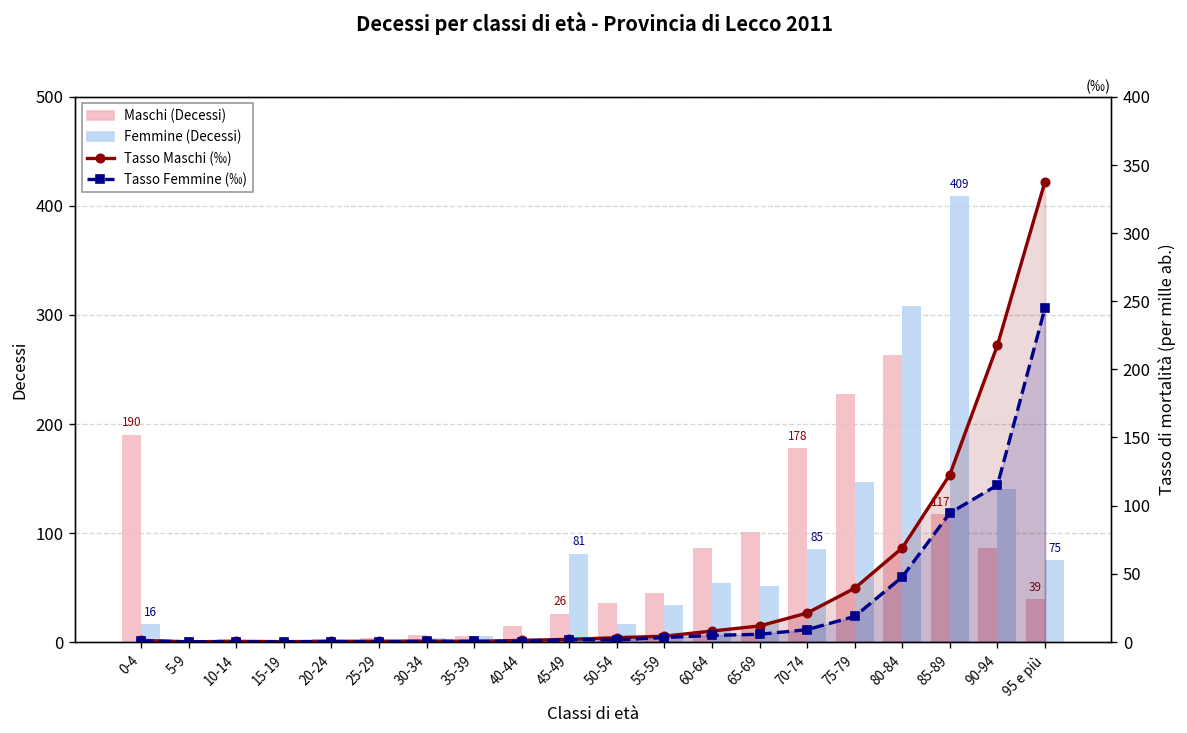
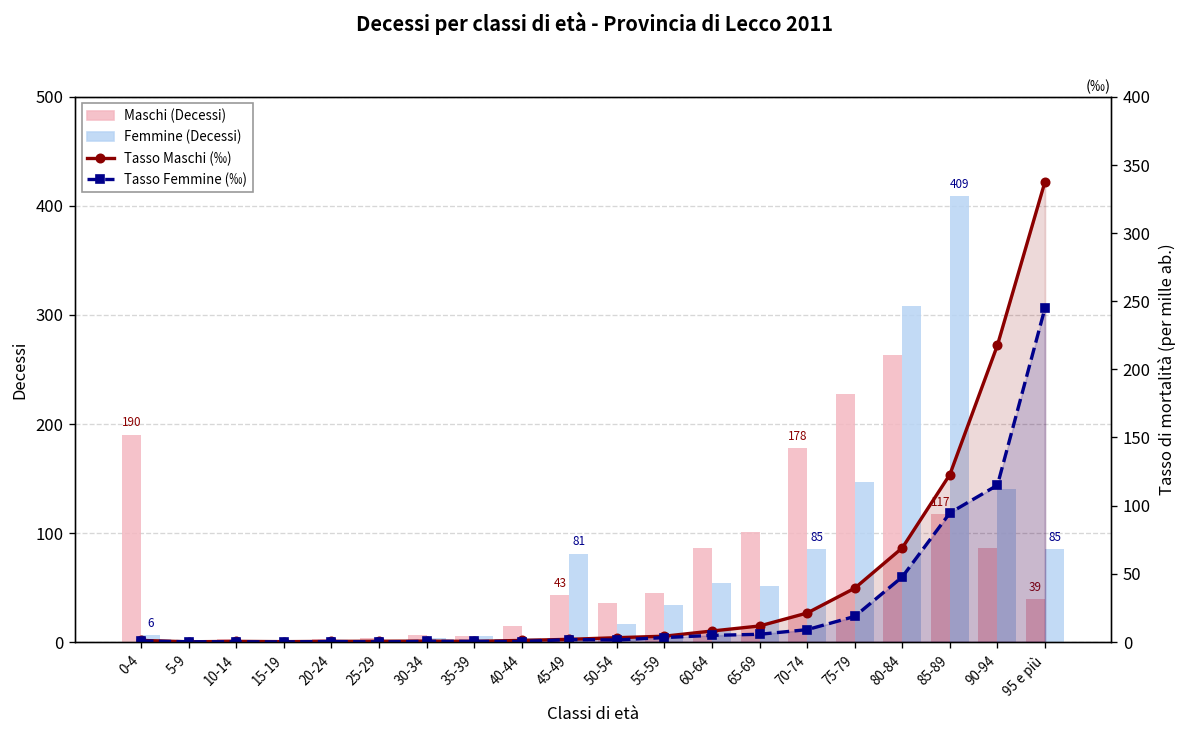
Femmine (Decessi), 0-4: 16 -> 6
Maschi (Decessi), 45-49: 26 -> 43
Femmine (Decessi), 95 e più: 75 -> 85
